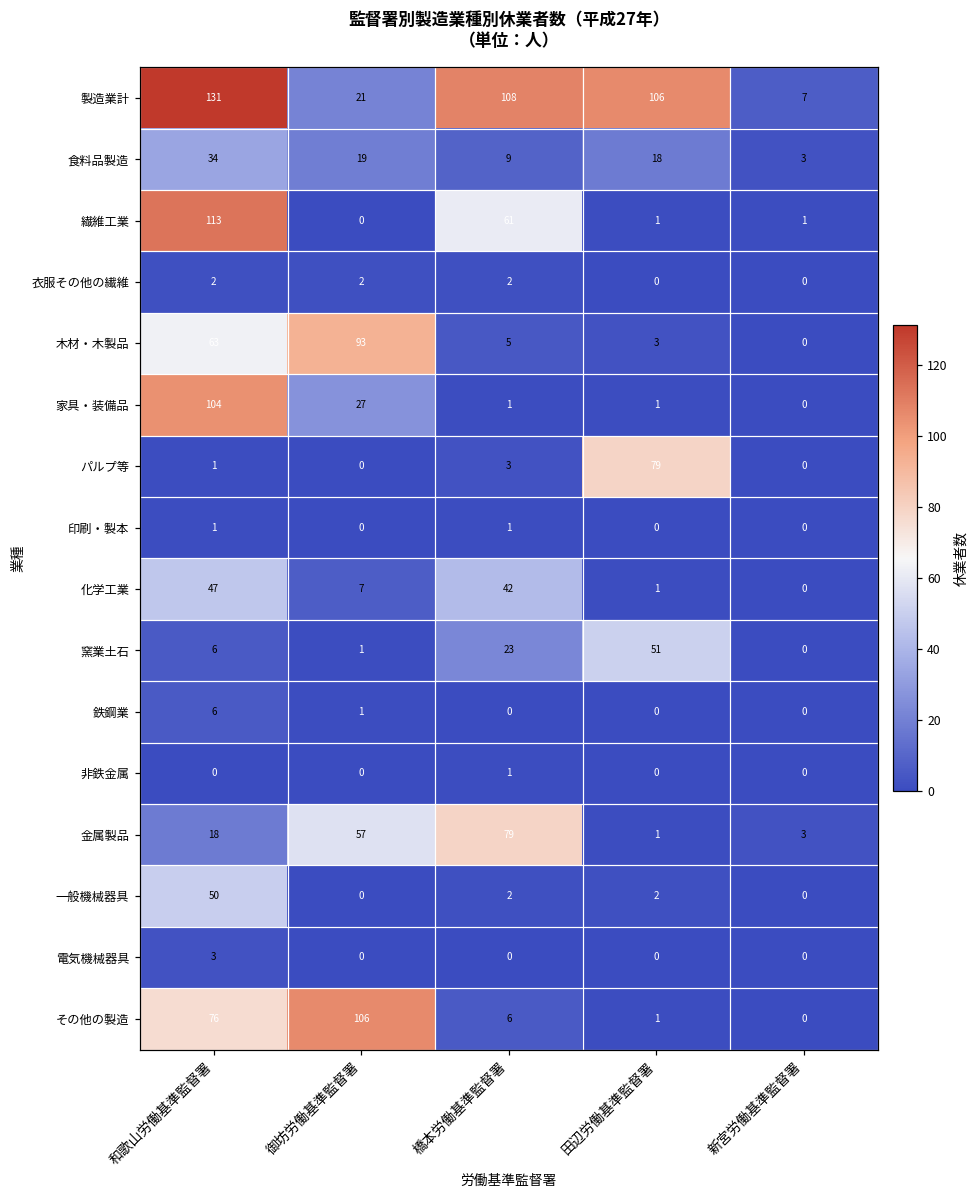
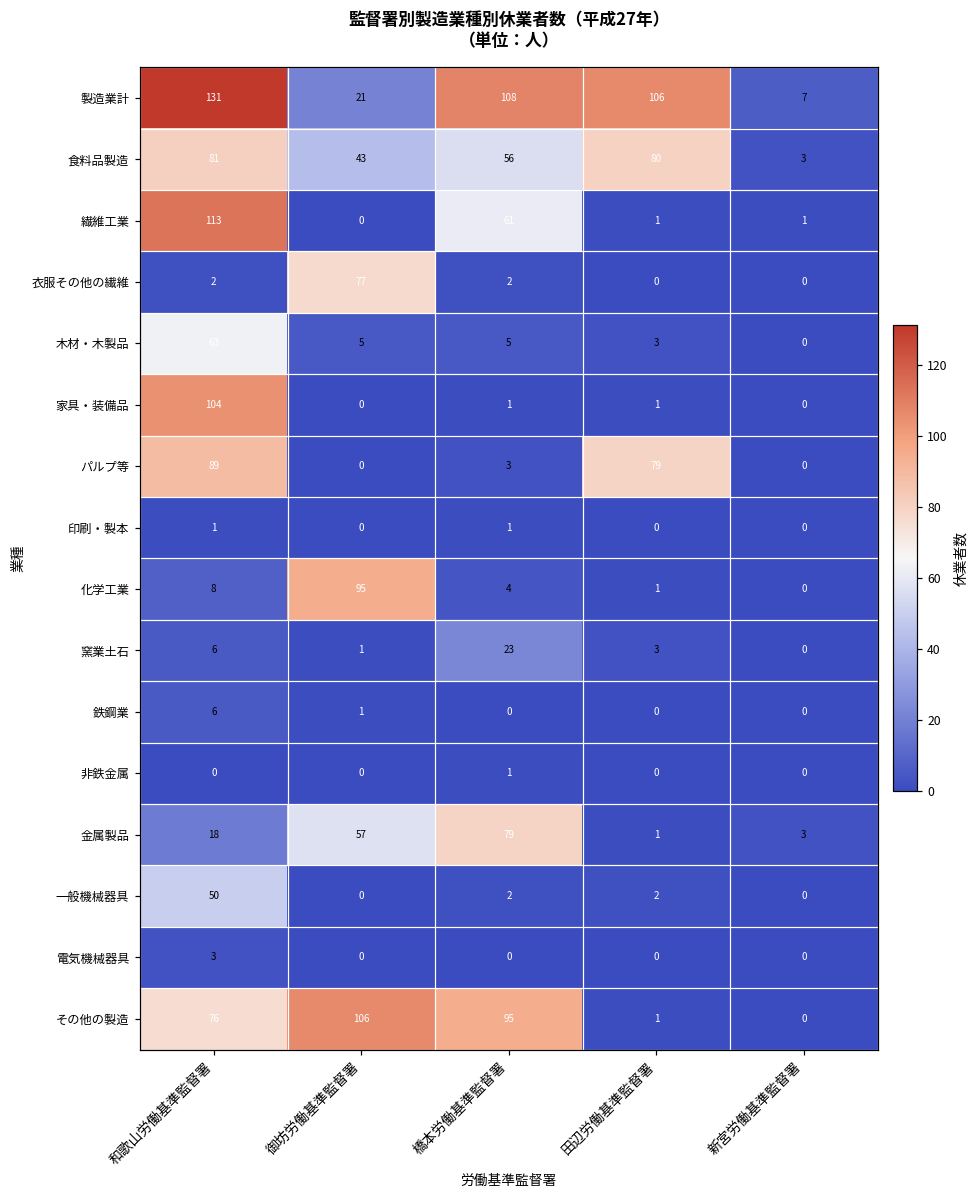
食料品製造, 和歌山労働基準監督署: 34 -> 81
食料品製造, 御坊労働基準監督署: 19 -> 43
食料品製造, 橋本労働基準監督署: 9 -> 56
食料品製造, 田辺労働基準監督署: 18 -> 80
衣服その他の繊維, 御坊労働基準監督署: 2 -> 77
木材・木製品, 御坊労働基準監督署: 93 -> 5
家具・装備品, 御坊労働基準監督署: 27 -> 0
パルプ等, 和歌山労働基準監督署: 1 -> 89
化学工業, 和歌山労働基準監督署: 47 -> 8
化学工業, 御坊労働基準監督署: 7 -> 95
化学工業, 橋本労働基準監督署: 42 -> 4
窯業土石, 田辺労働基準監督署: 51 -> 3
その他の製造, 橋本労働基準監督署: 6 -> 95
